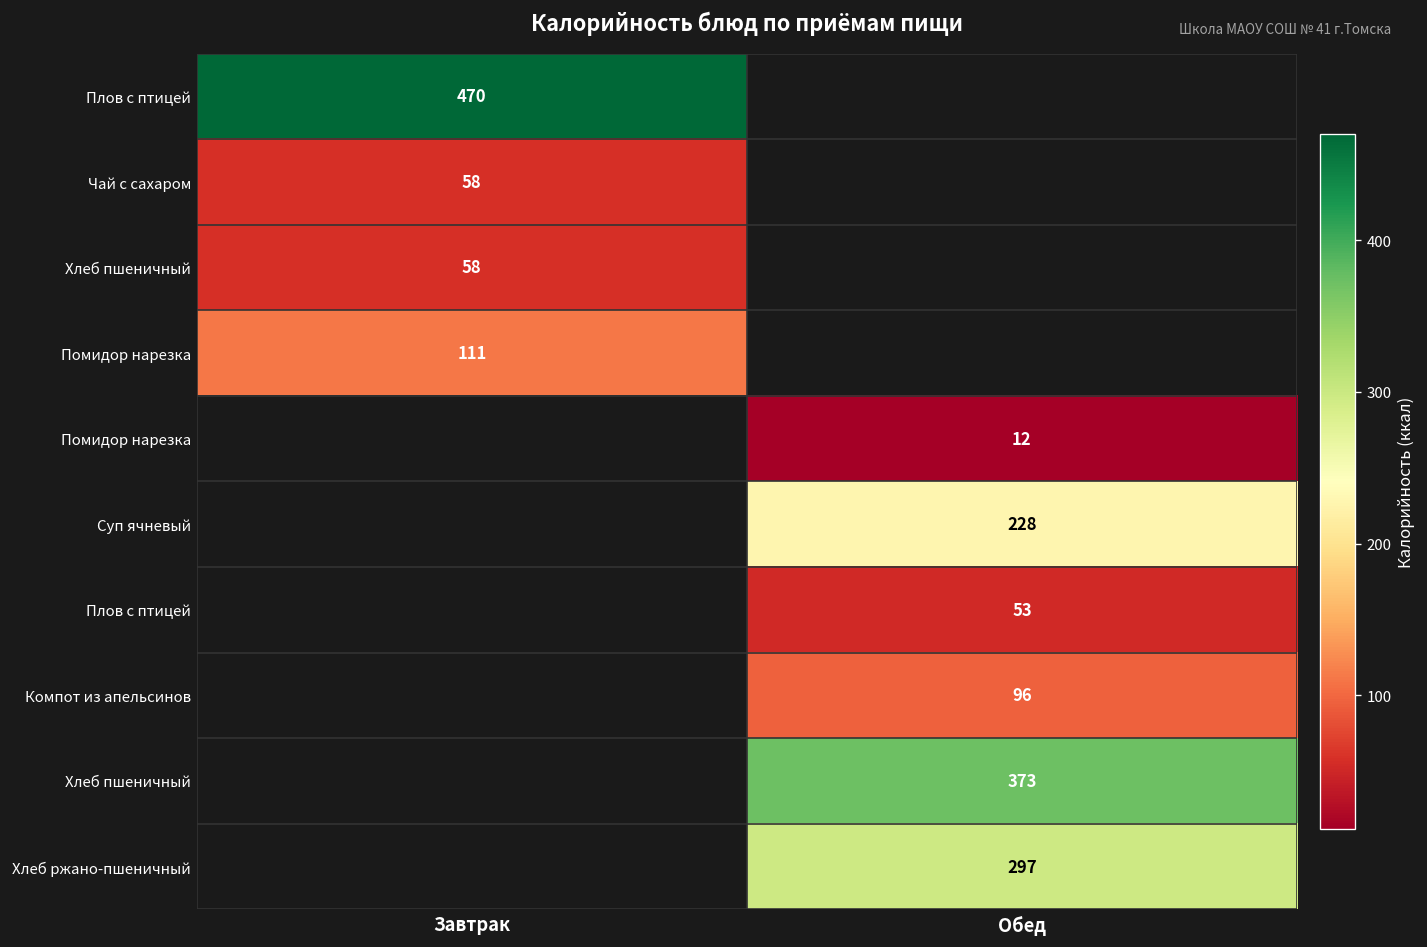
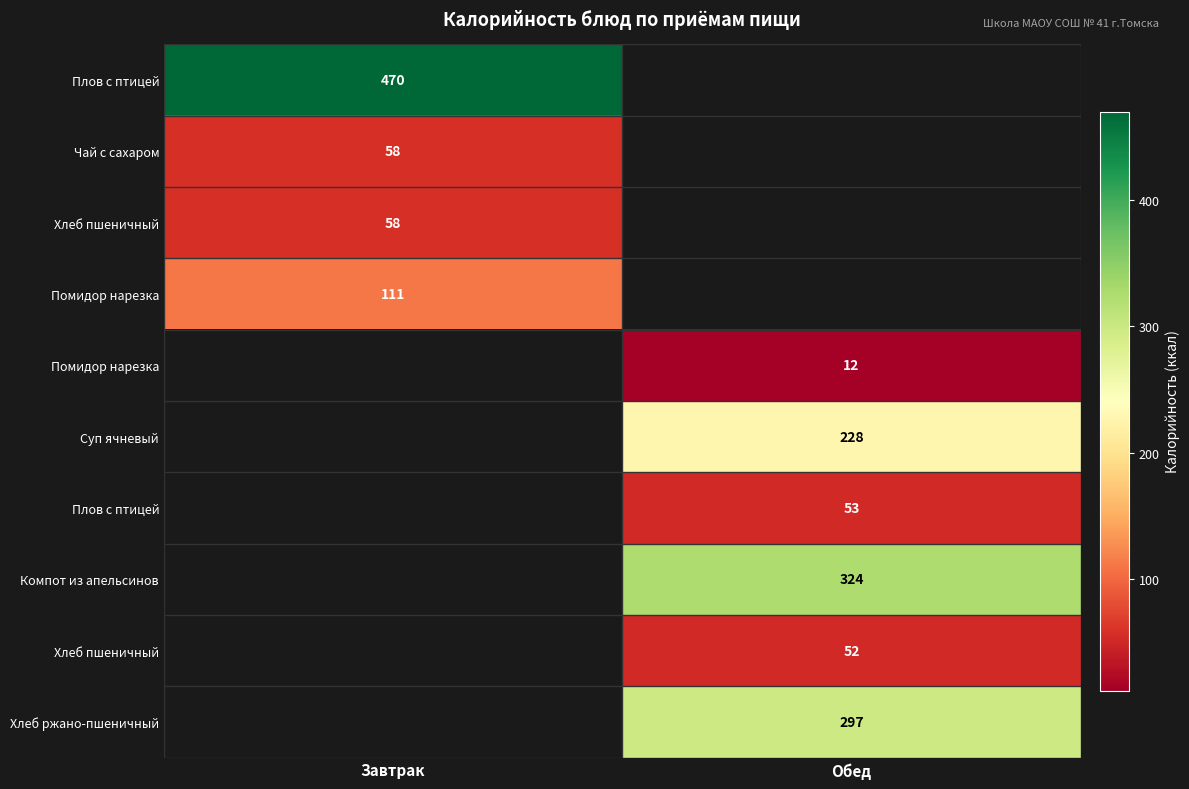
Компот из апельсинов, Обед: 96 -> 324
Хлеб пшеничный, Обед: 373 -> 52
